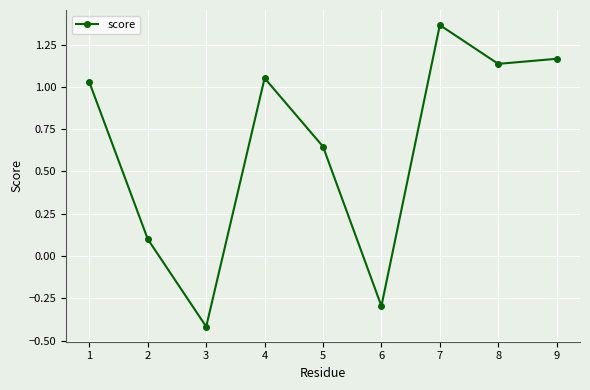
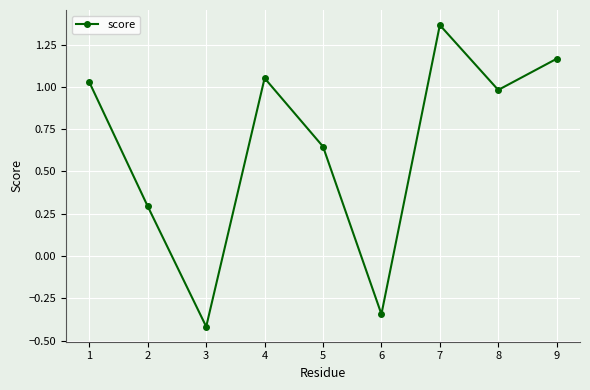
2: 0.10 -> 0.29
6: -0.30 -> -0.34
8: 1.14 -> 0.98
